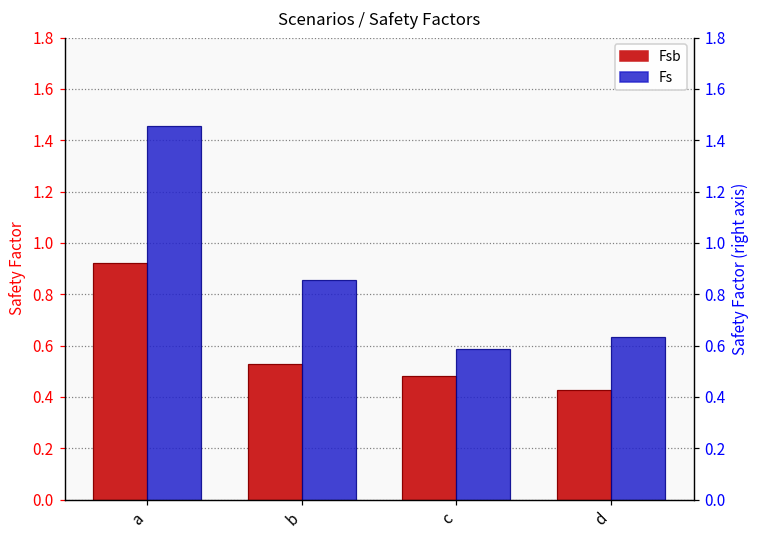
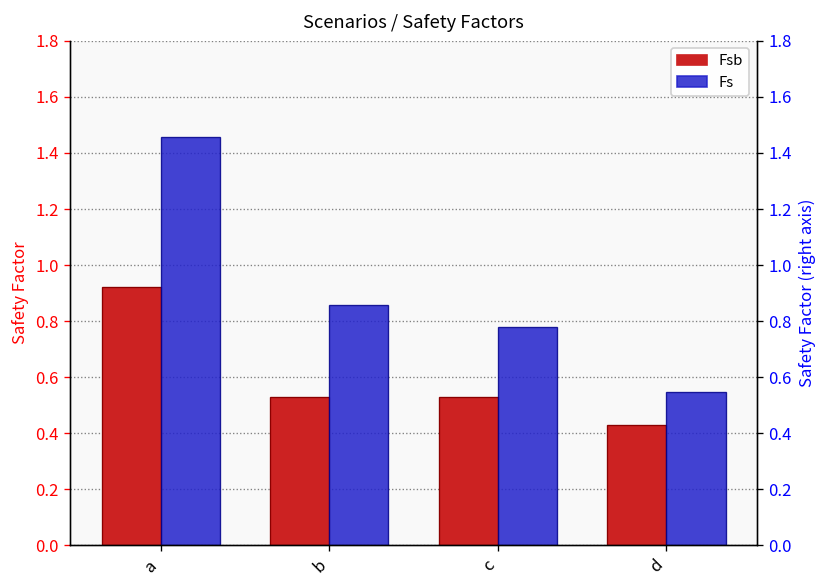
Fsb, c: 0.48 -> 0.53
Fs, c: 0.59 -> 0.78
Fs, d: 0.63 -> 0.55
